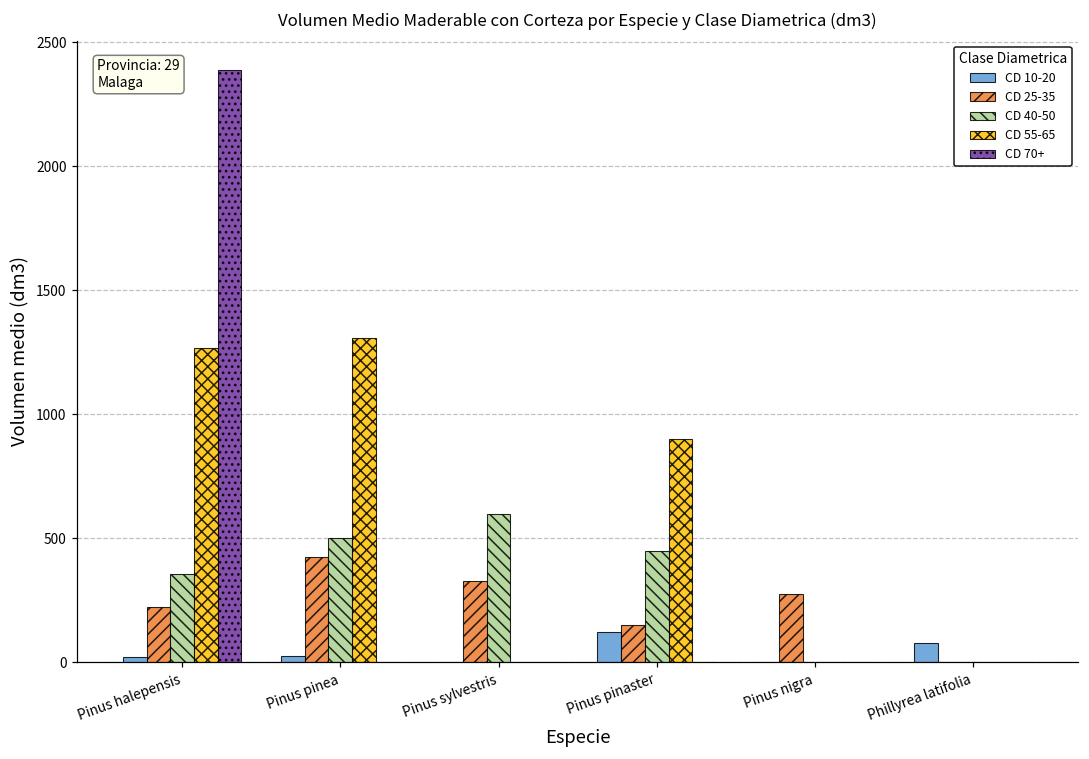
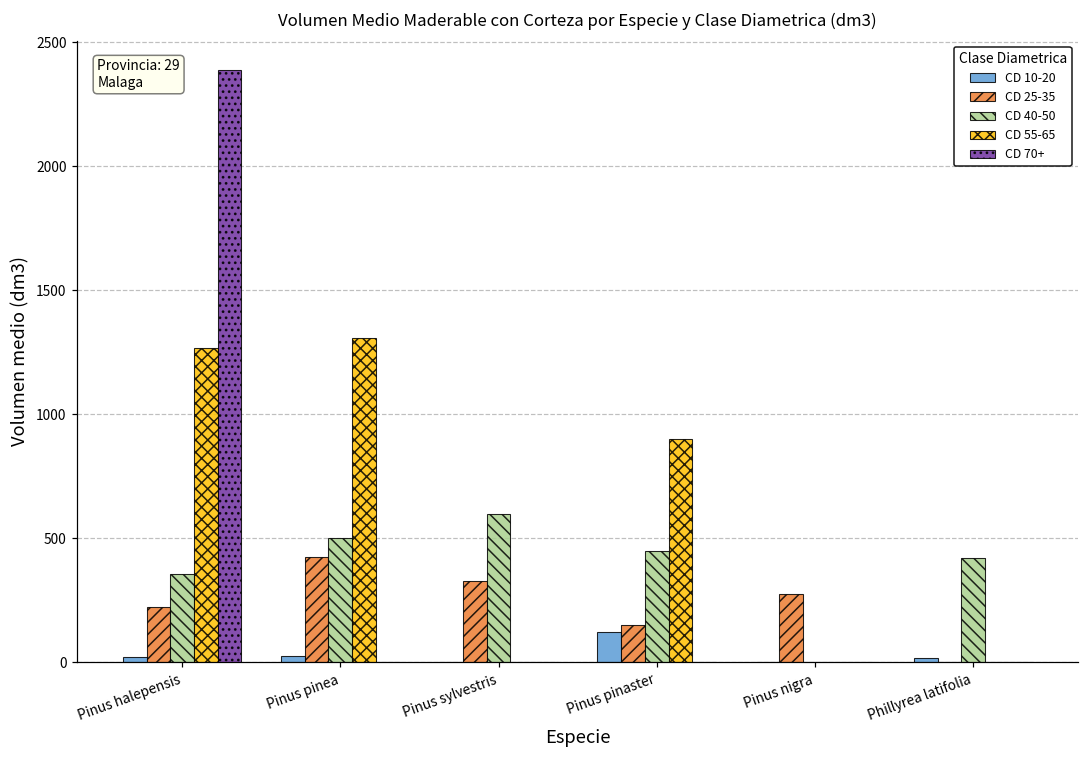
CD 10-20, Phillyrea latifolia: 80 -> 20
CD 40-50, Phillyrea latifolia: 0 -> 420
